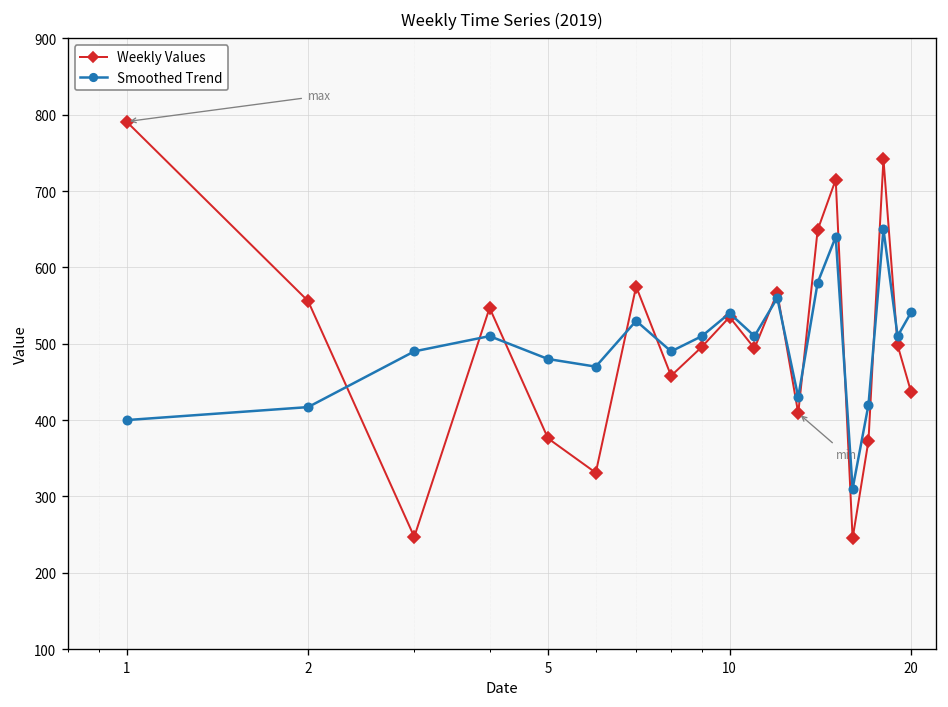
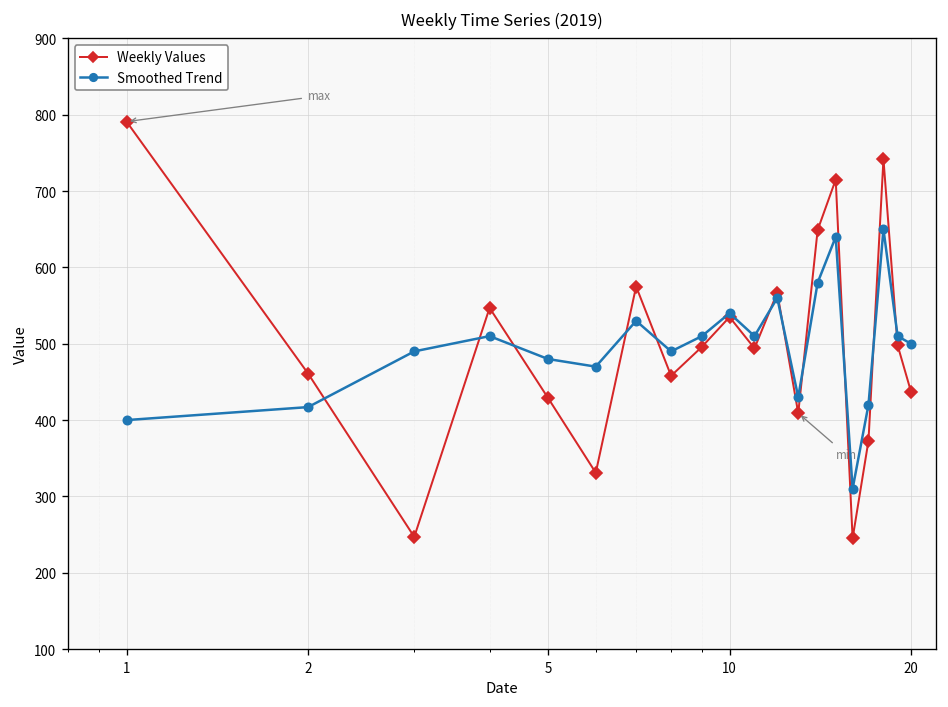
Weekly Values, 2: 560 -> 460
Weekly Values, 5: 380 -> 430
Smoothed Trend, 20: 540 -> 500
